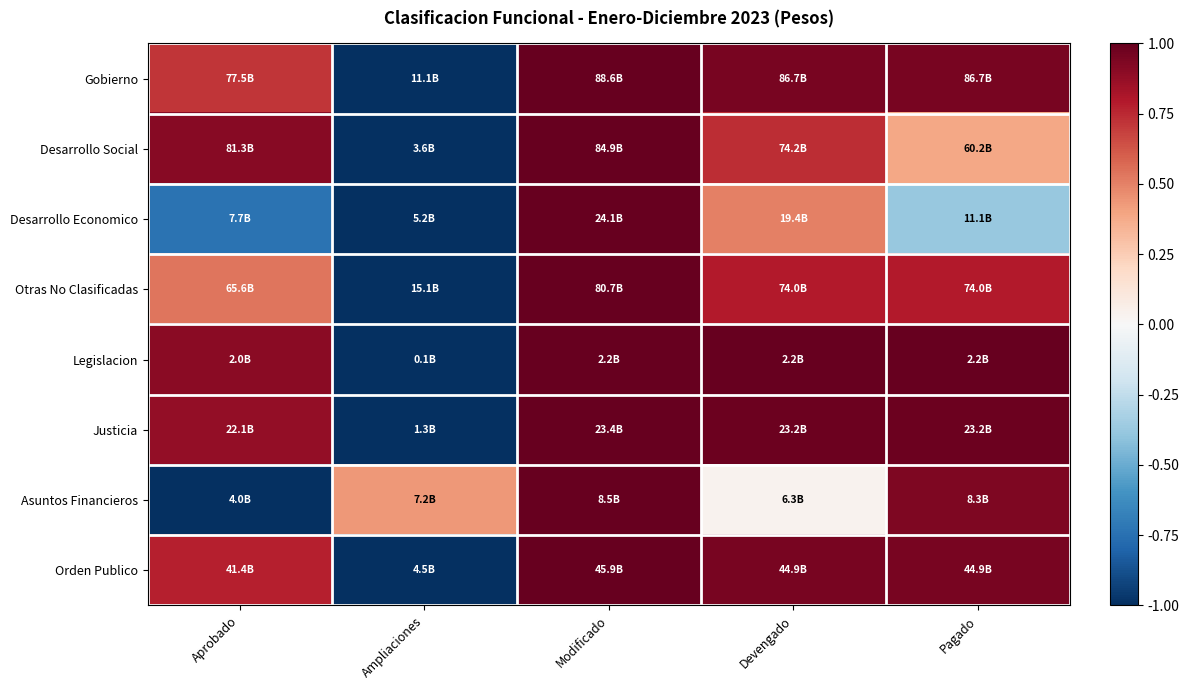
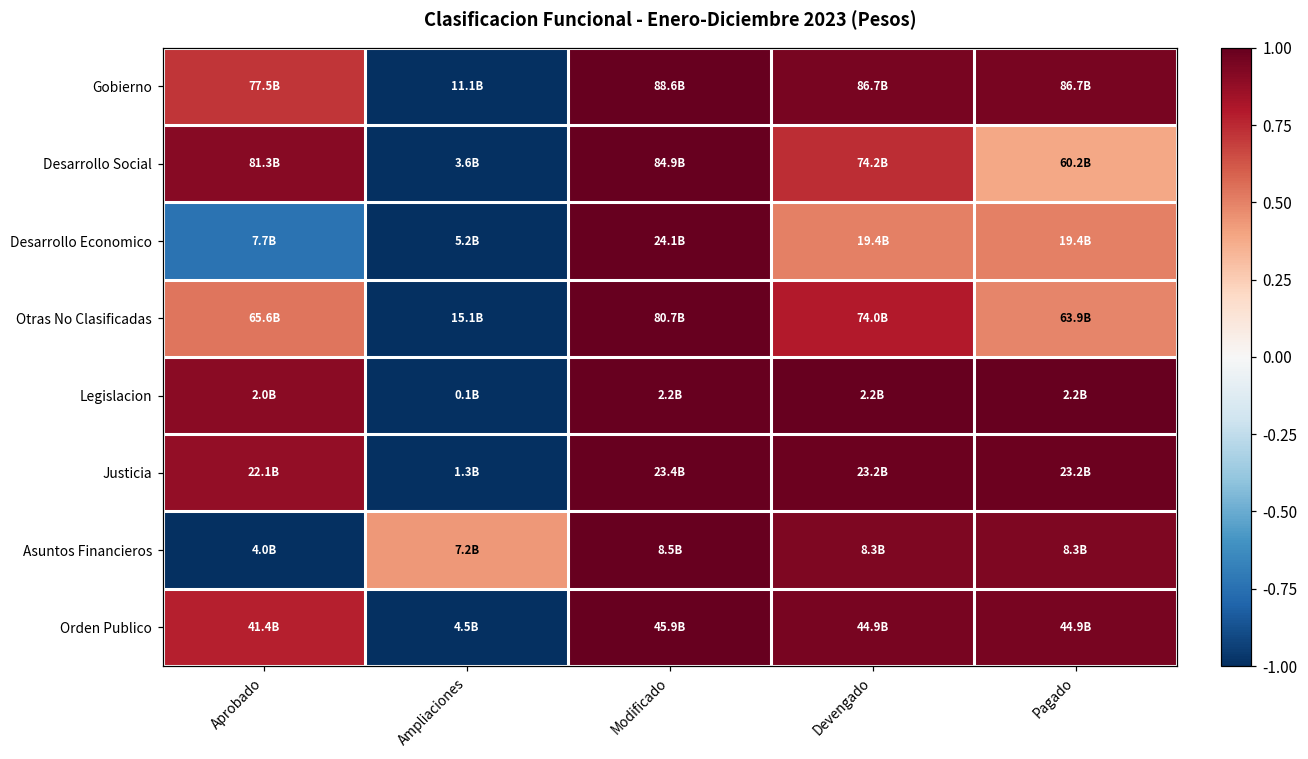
Desarrollo Economico, Pagado: 11.1B -> 19.4B
Otras No Clasificadas, Pagado: 74.0B -> 63.9B
Asuntos Financieros, Devengado: 6.3B -> 8.3B
